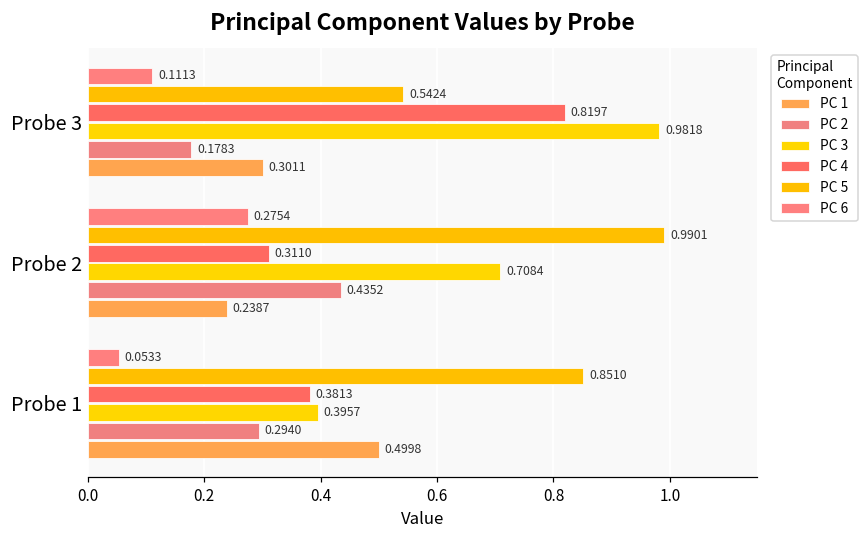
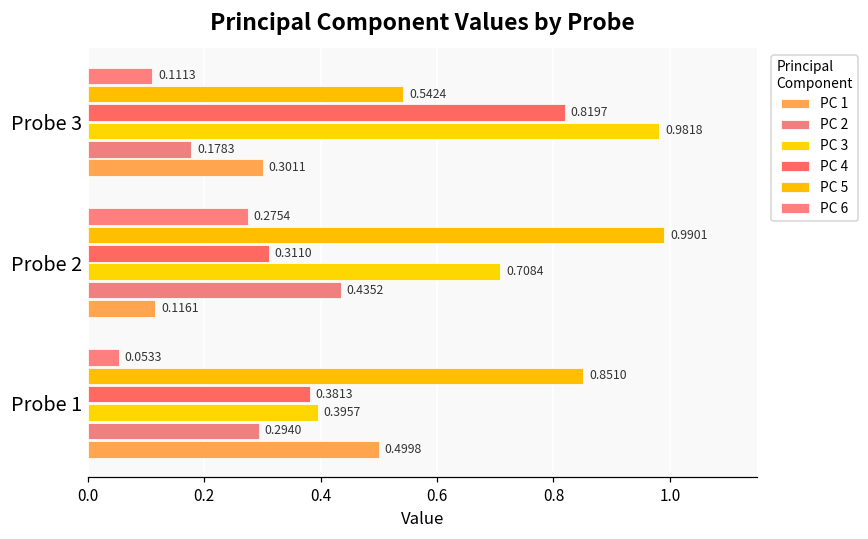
PC 1, Probe 2: 0.2387 -> 0.1161
